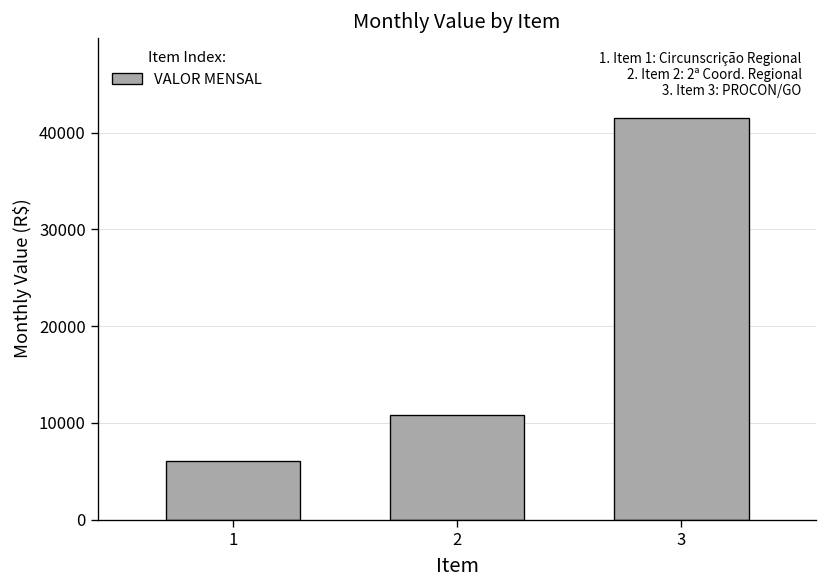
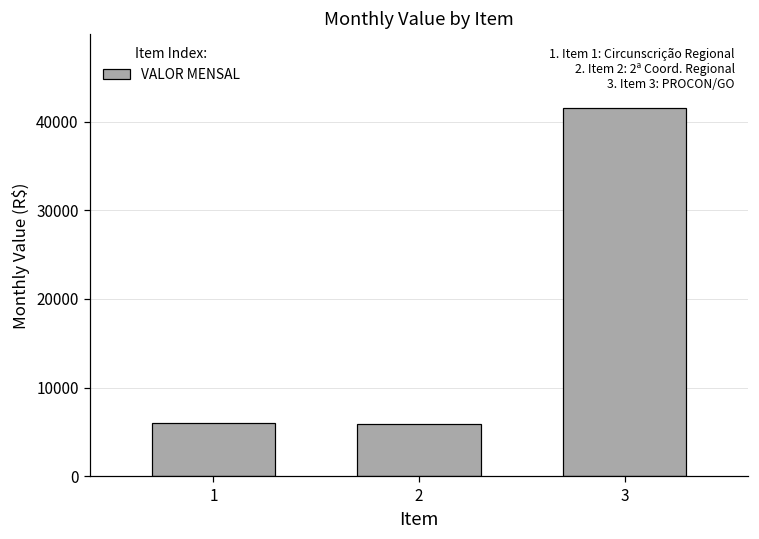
2: 11000 -> 6000
